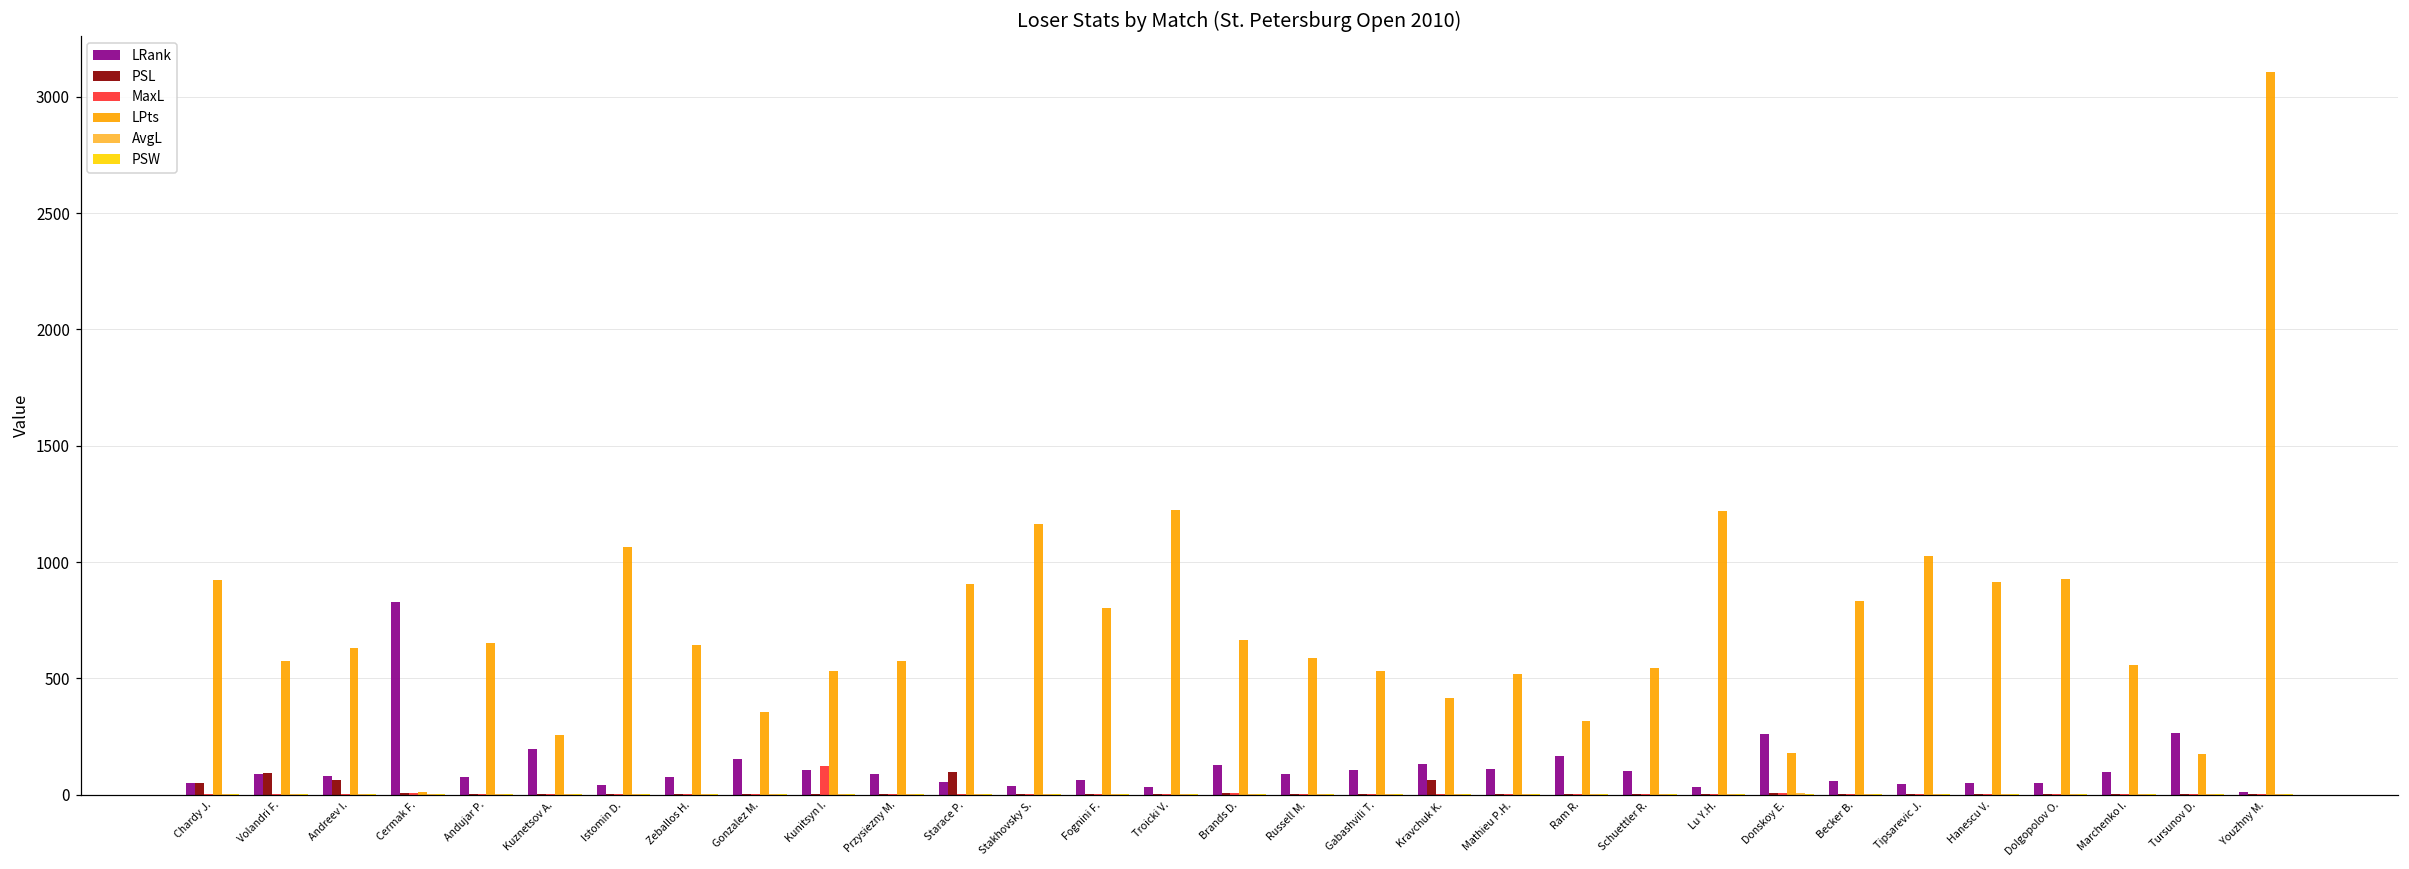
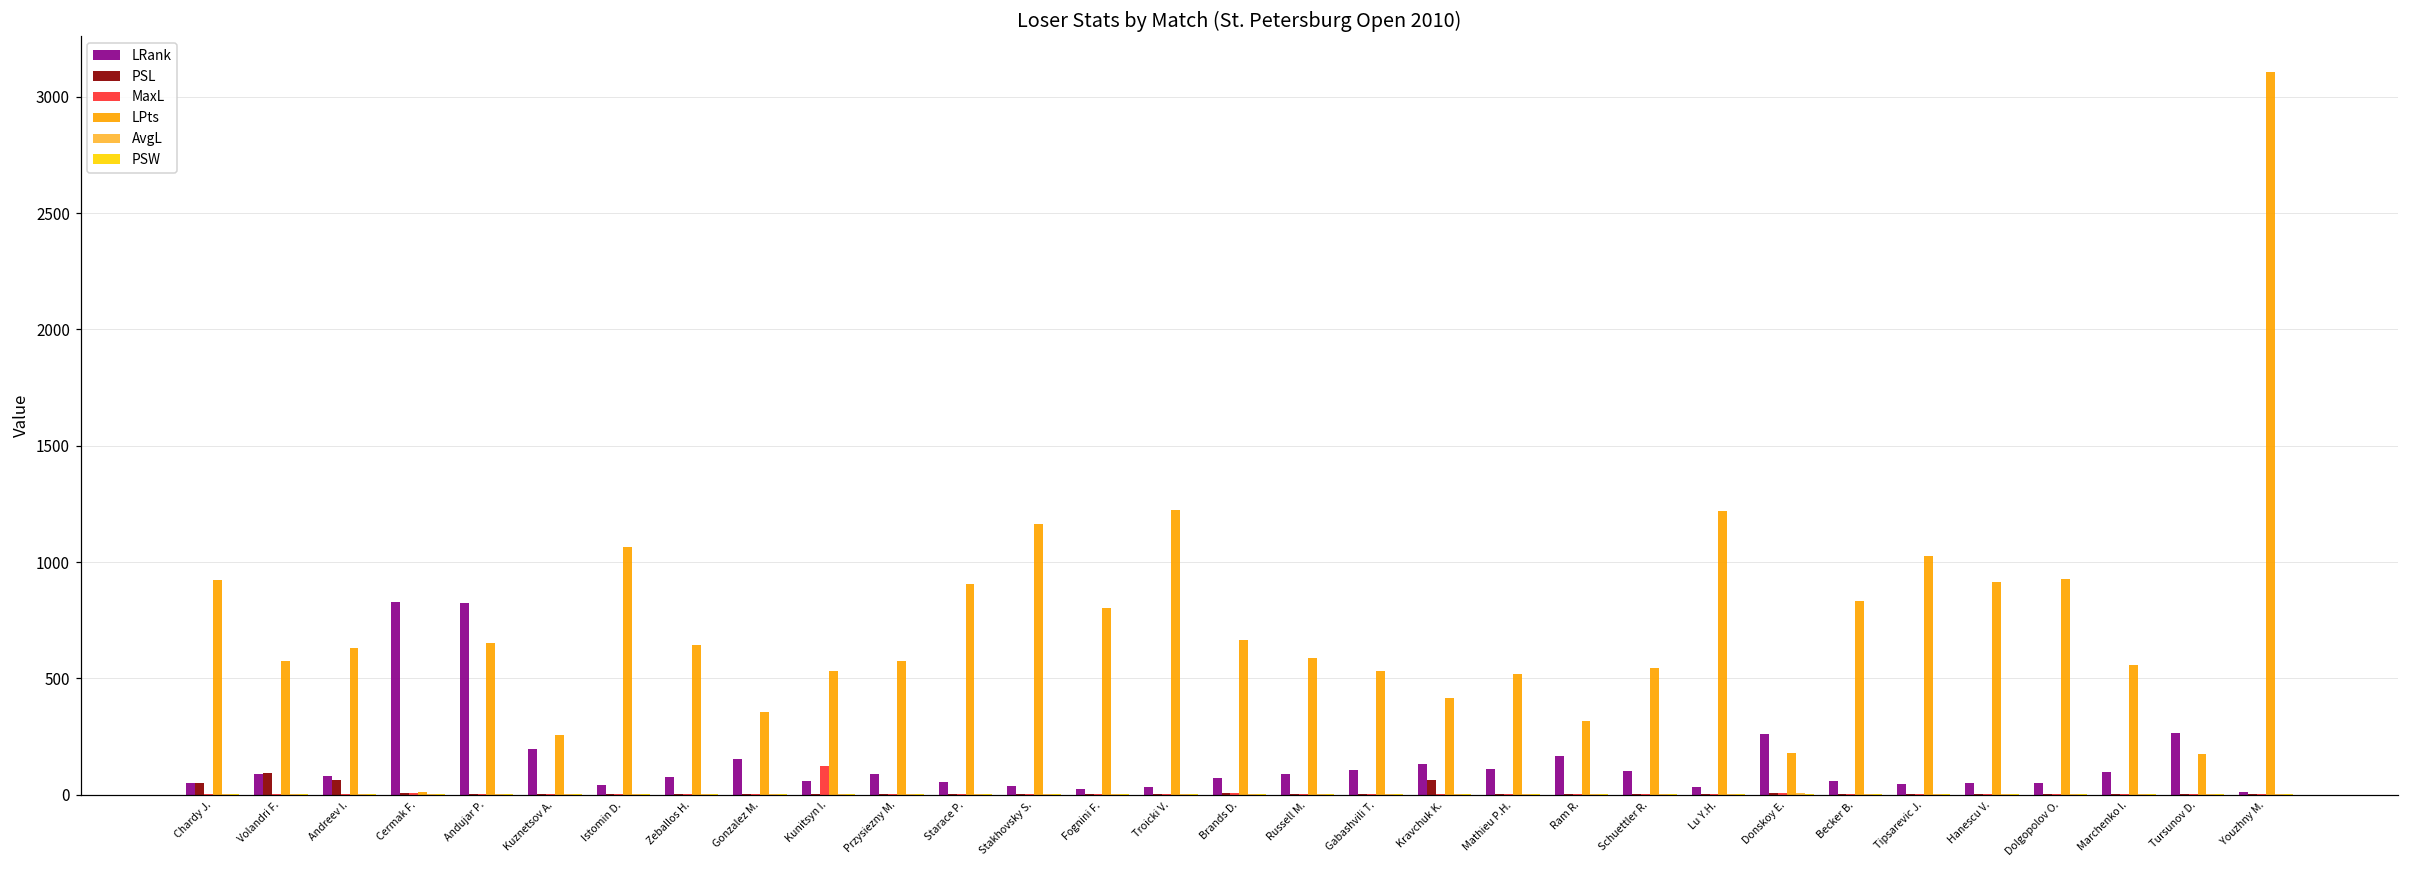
LRank, Andujar P.: 70 -> 830
LRank, Kunitsyn I.: 110 -> 60
PSL, Starace P.: 100 -> 0
LRank, Fognini F.: 60 -> 20
LRank, Brands D.: 130 -> 70
